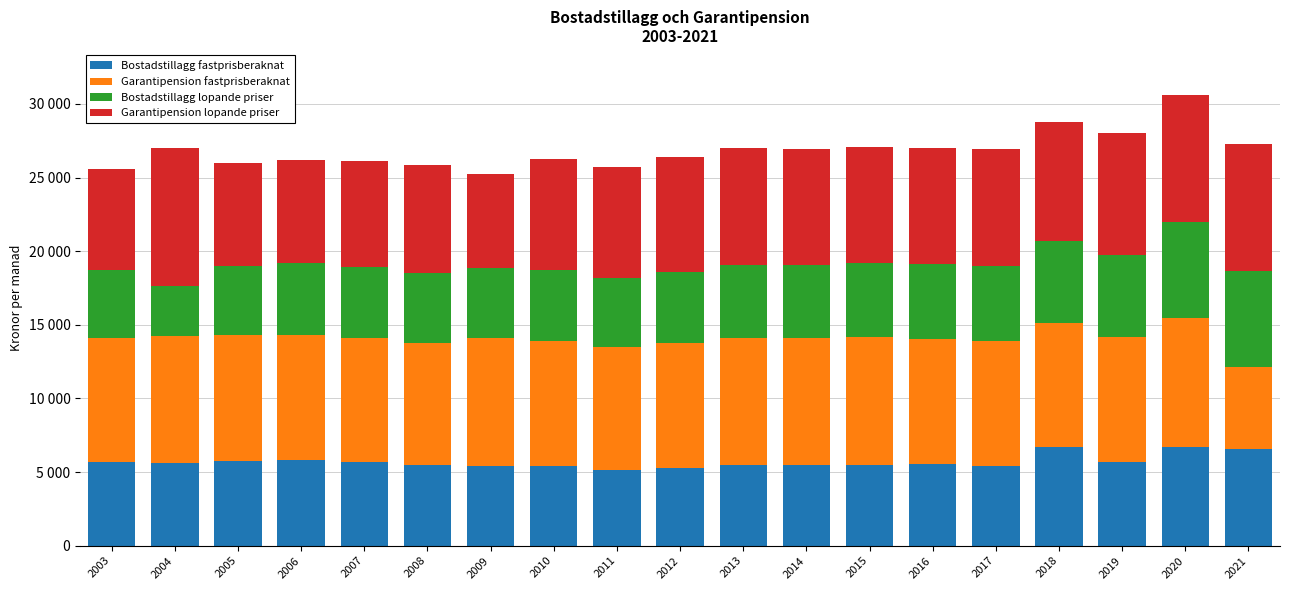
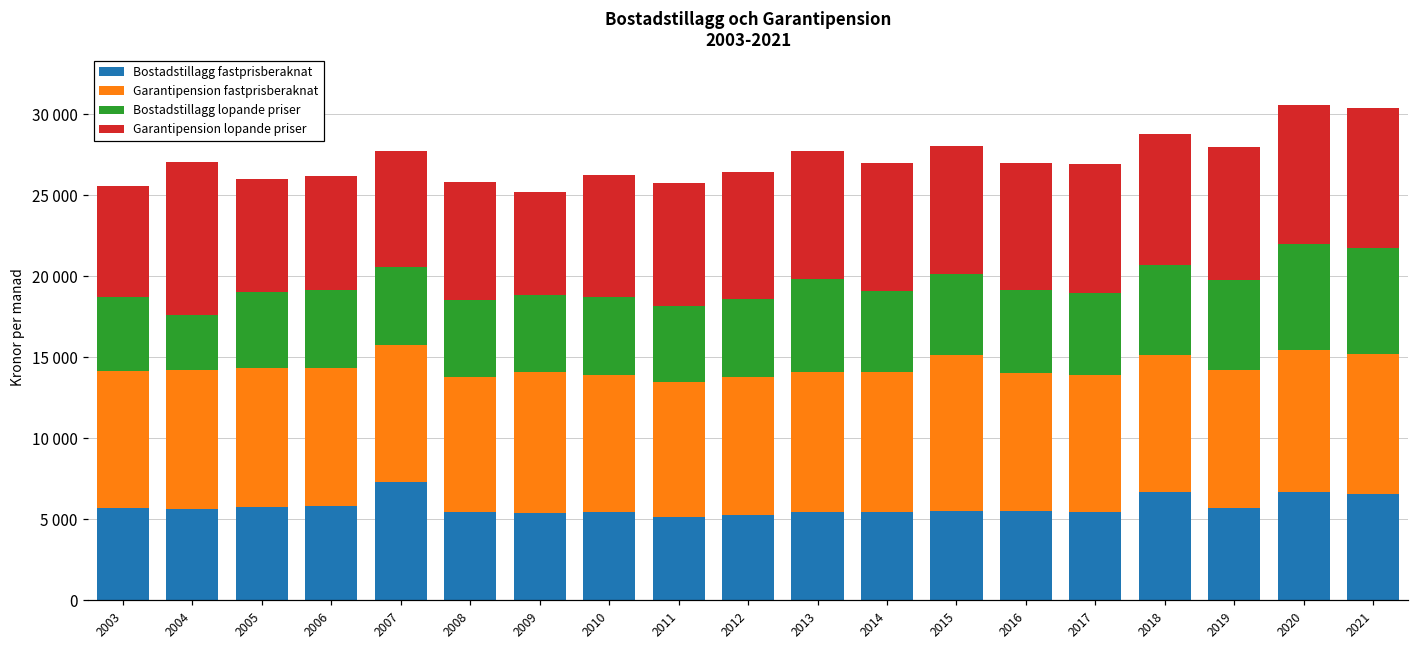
Bostadstillagg fastprisberaknat, 2007: 5700 -> 7300
Bostadstillagg lopande priser, 2013: 5000 -> 5700
Garantipension fastprisberaknat, 2015: 8700 -> 9600
Garantipension fastprisberaknat, 2021: 5600 -> 8700
